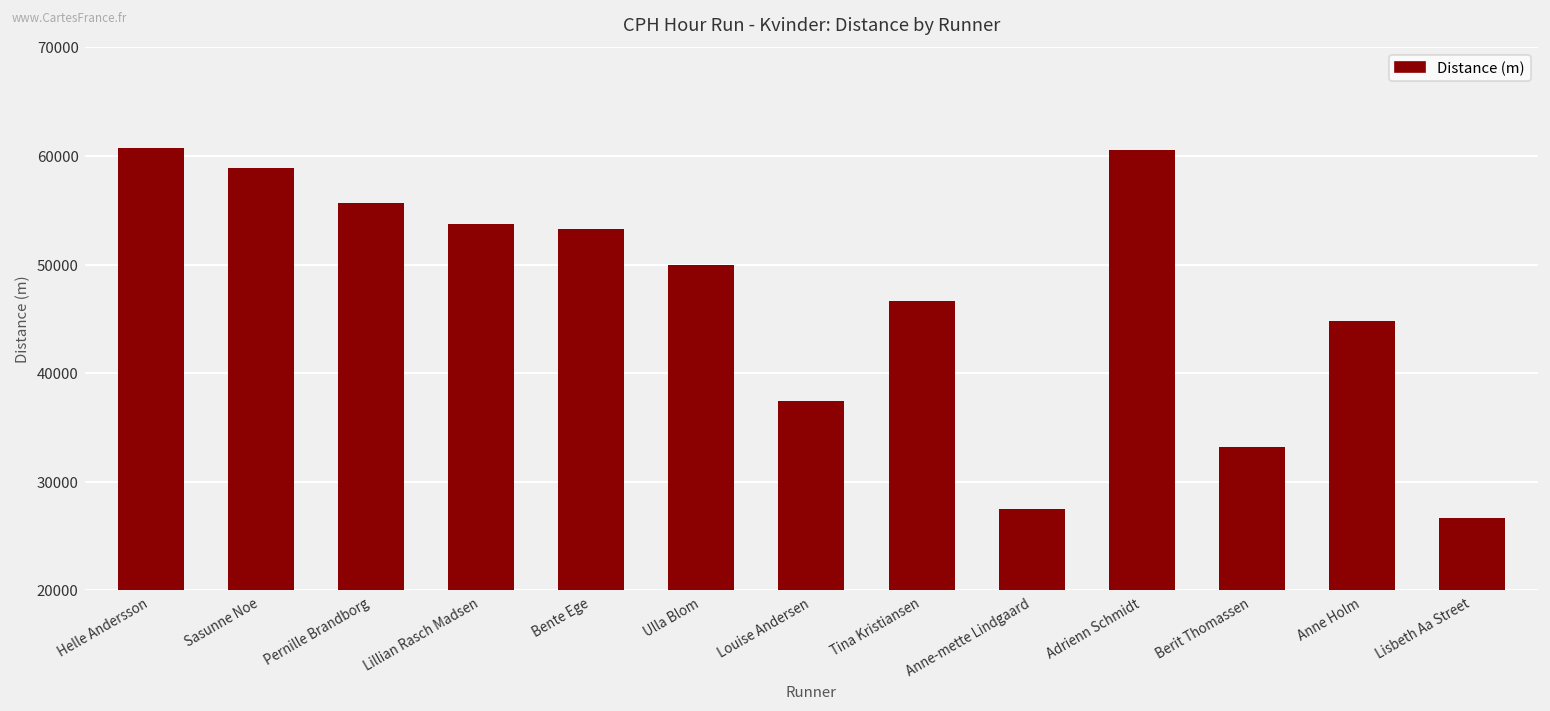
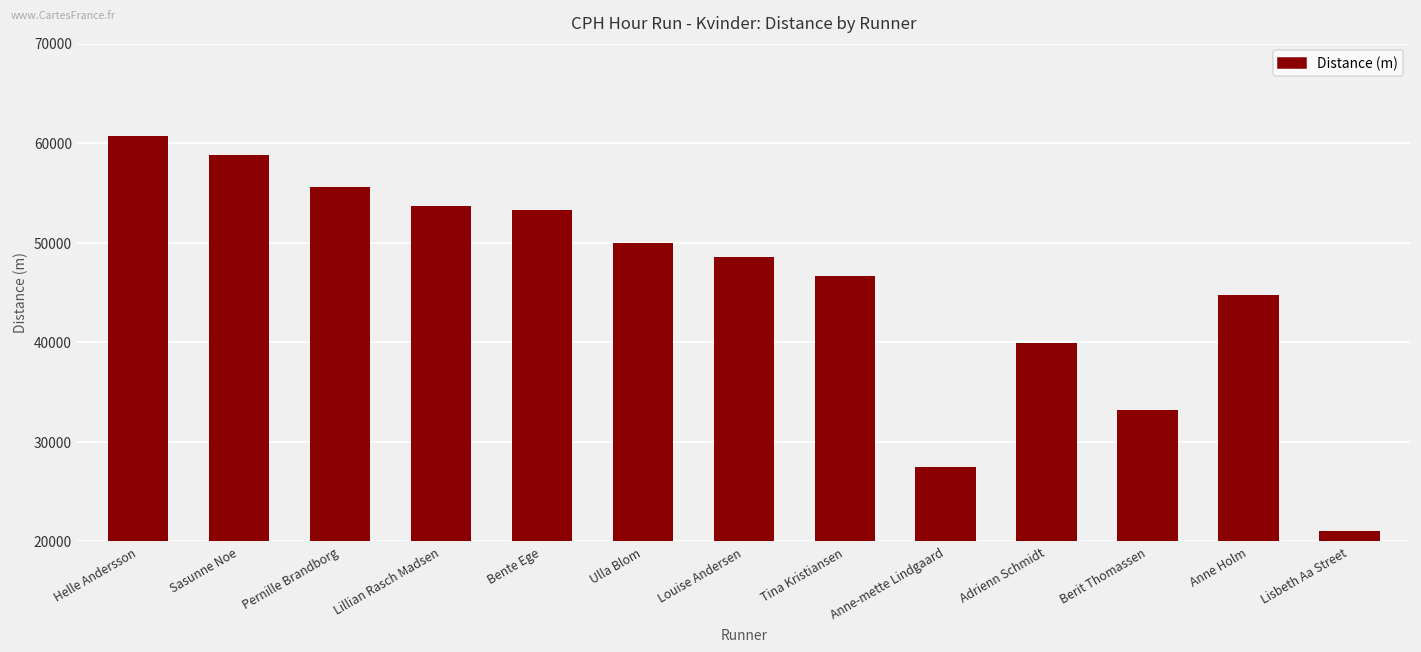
Louise Andersen: 37000 -> 49000
Adrienn Schmidt: 61000 -> 40000
Lisbeth Aa Street: 27000 -> 21000
